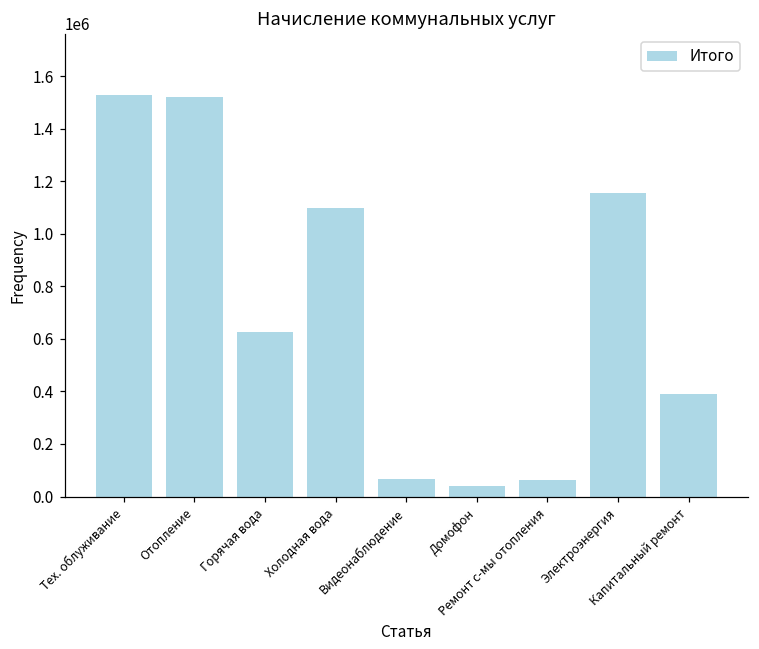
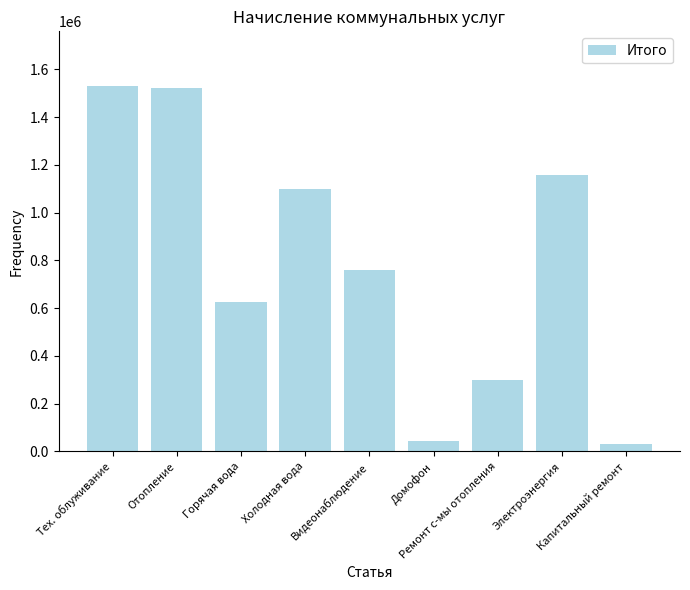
Видеонаблюдение: 70000 -> 760000
Ремонт с-мы отопления: 60000 -> 300000
Капитальный ремонт: 390000 -> 30000
